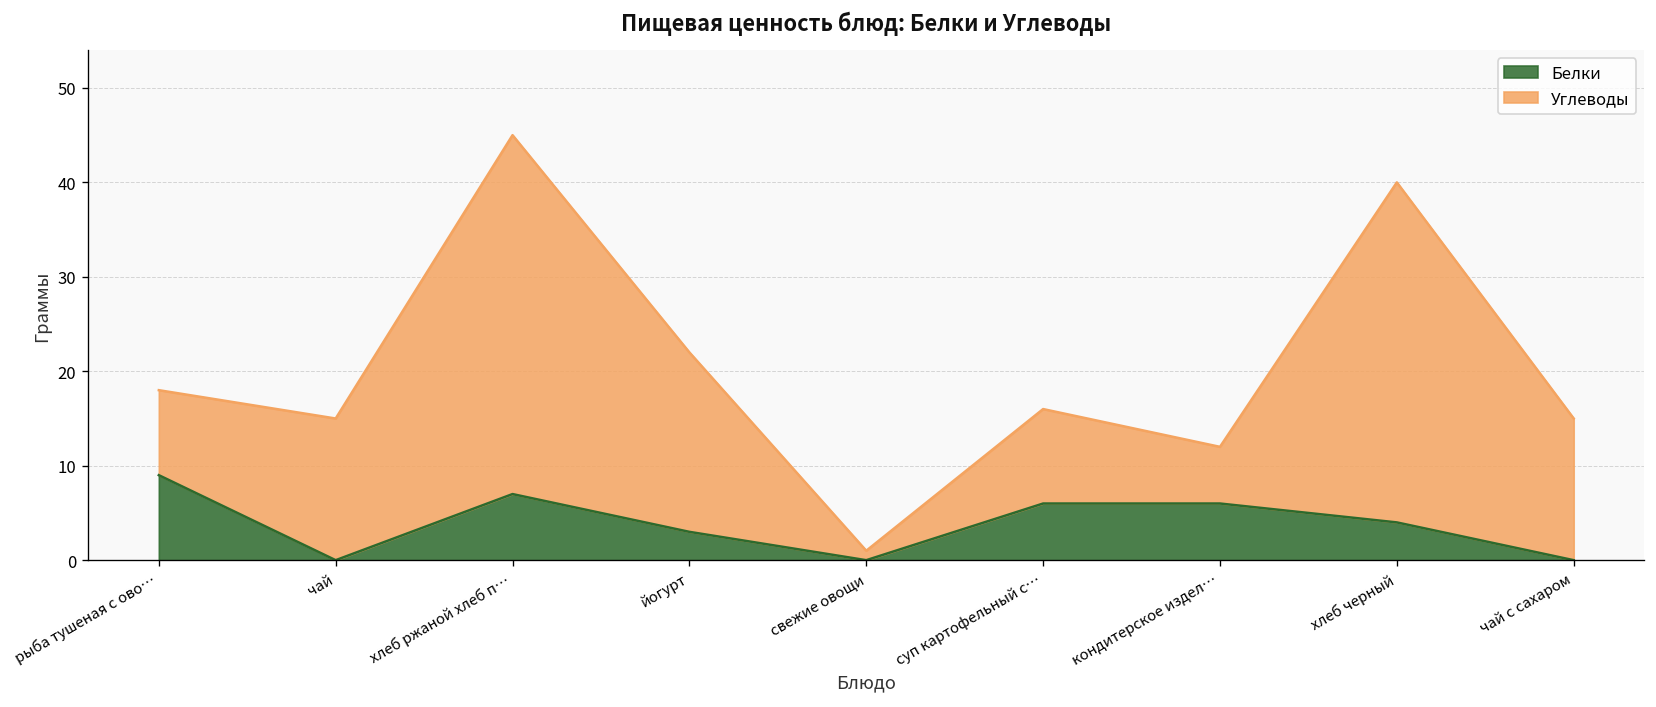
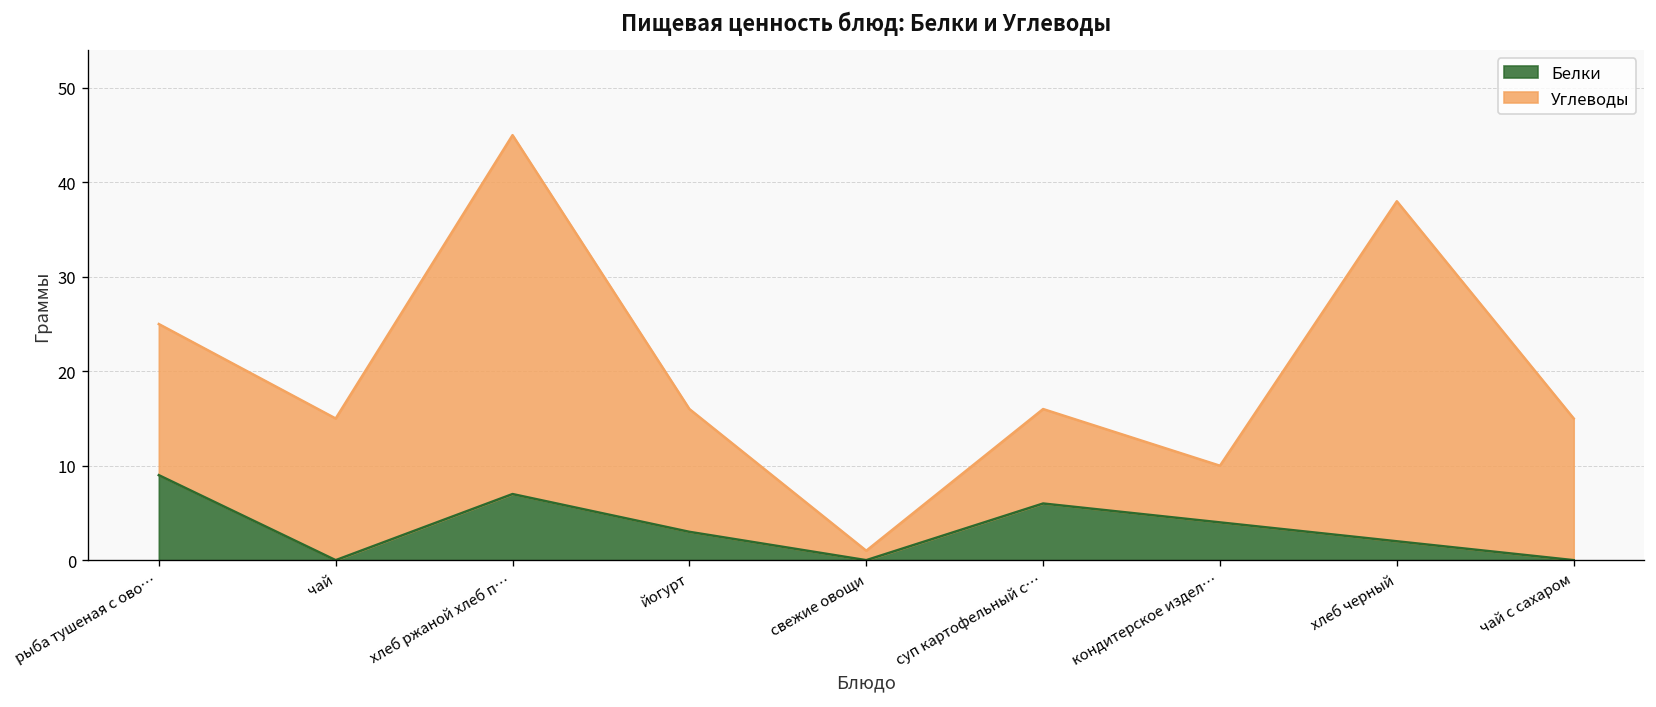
Углеводы, рыба тушеная с ово…: 9 -> 16
Углеводы, йогурт: 19 -> 13
Белки, кондитерское издел…: 6 -> 4
Белки, хлеб черный: 4 -> 2
